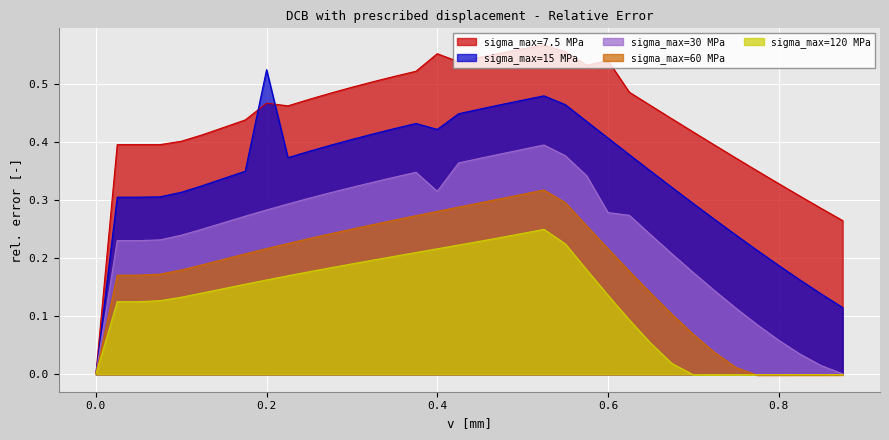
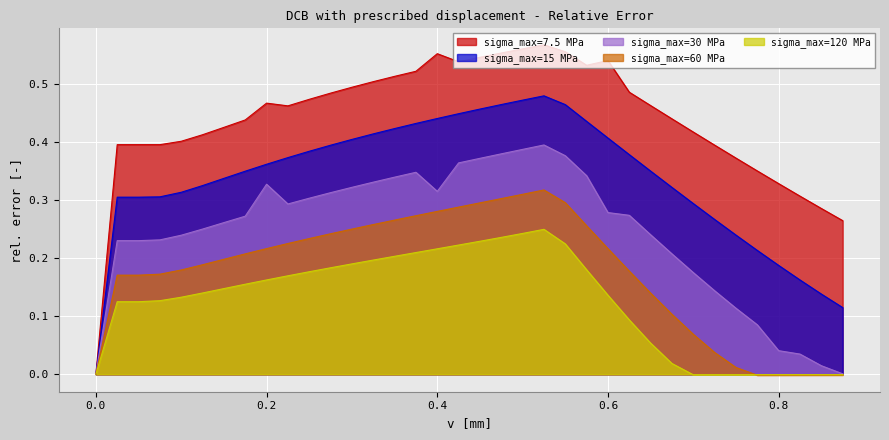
sigma_max=15 MPa, 0.2: 0.53 -> 0.36
sigma_max=30 MPa, 0.2: 0.28 -> 0.33
sigma_max=15 MPa, 0.4: 0.42 -> 0.44
sigma_max=30 MPa, 0.8: 0.06 -> 0.04
